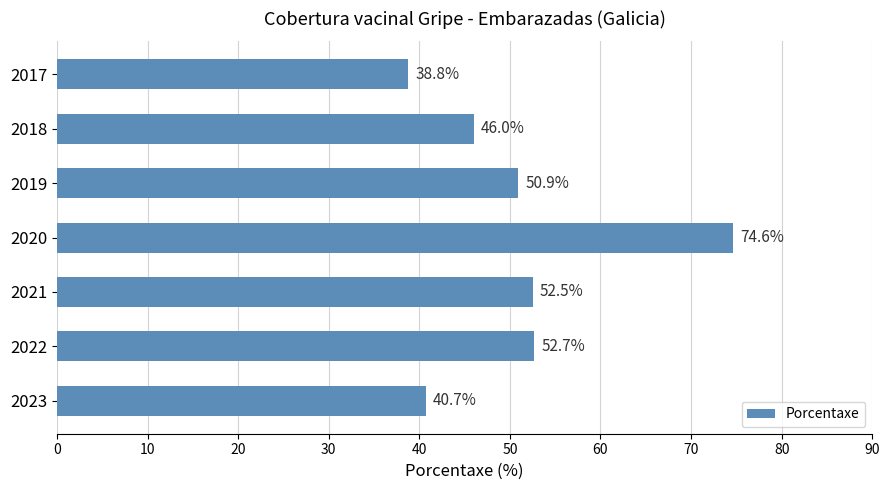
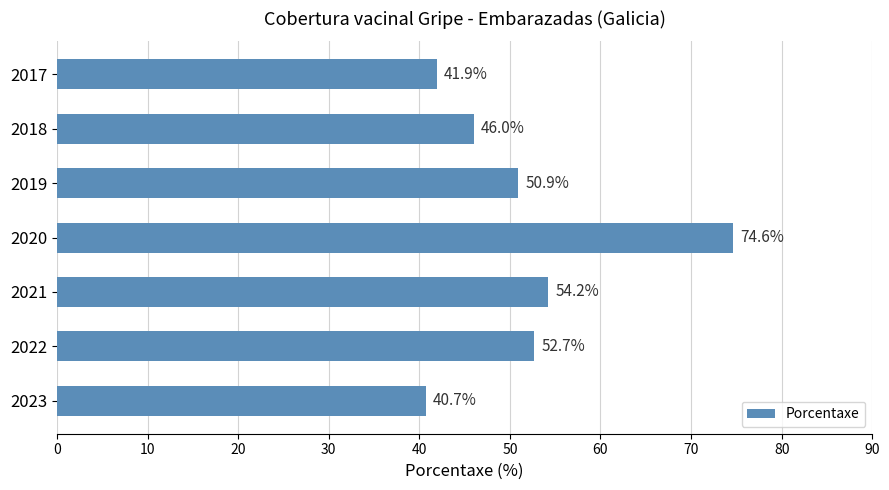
2017: 38.8% -> 41.9%
2021: 52.5% -> 54.2%
